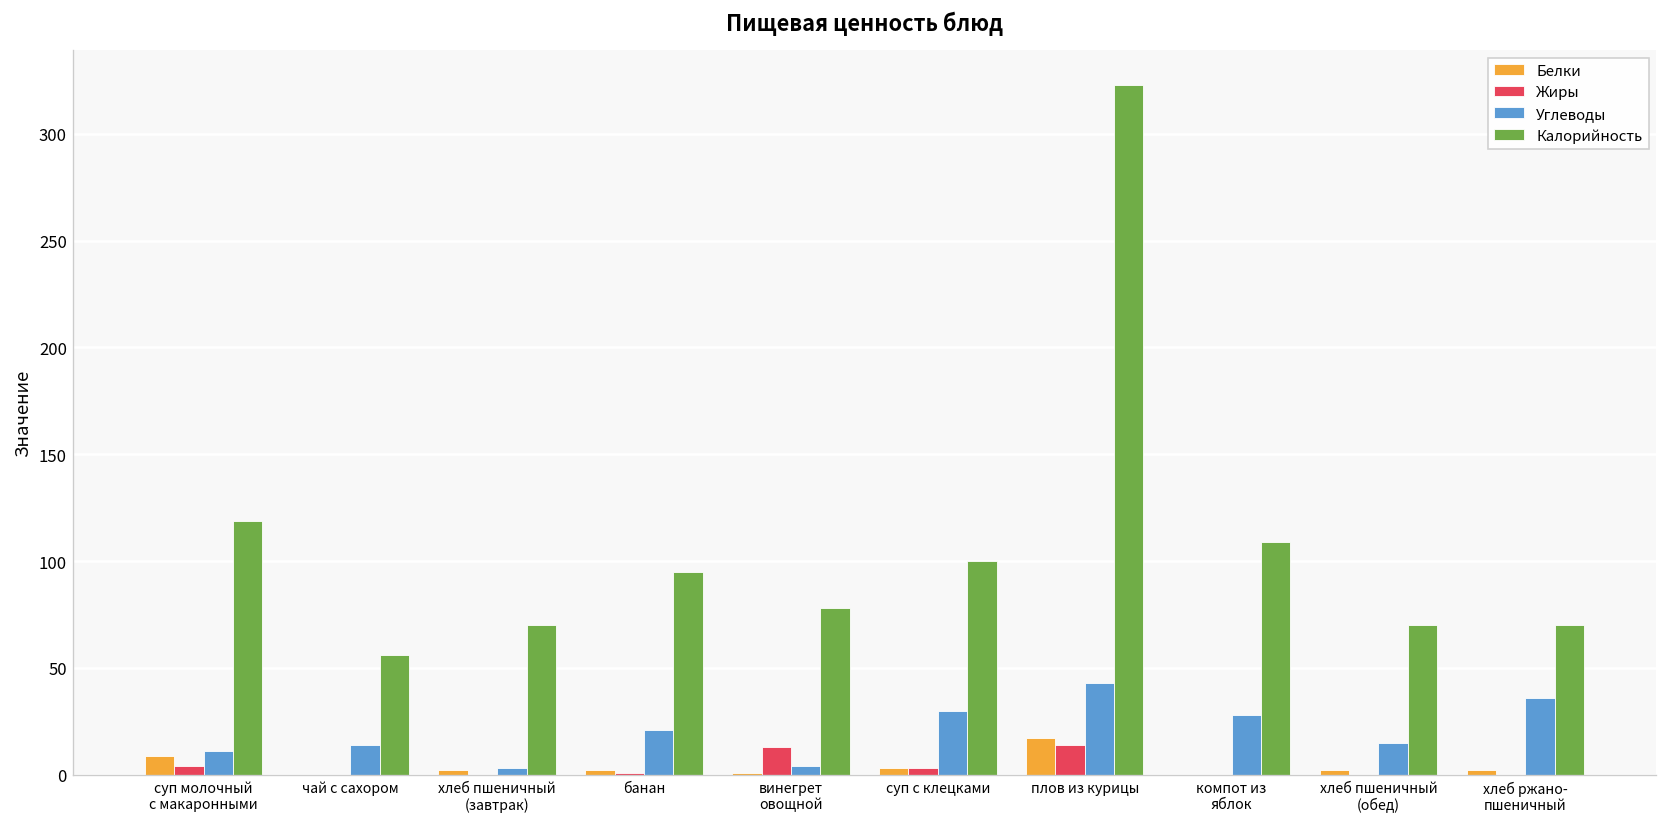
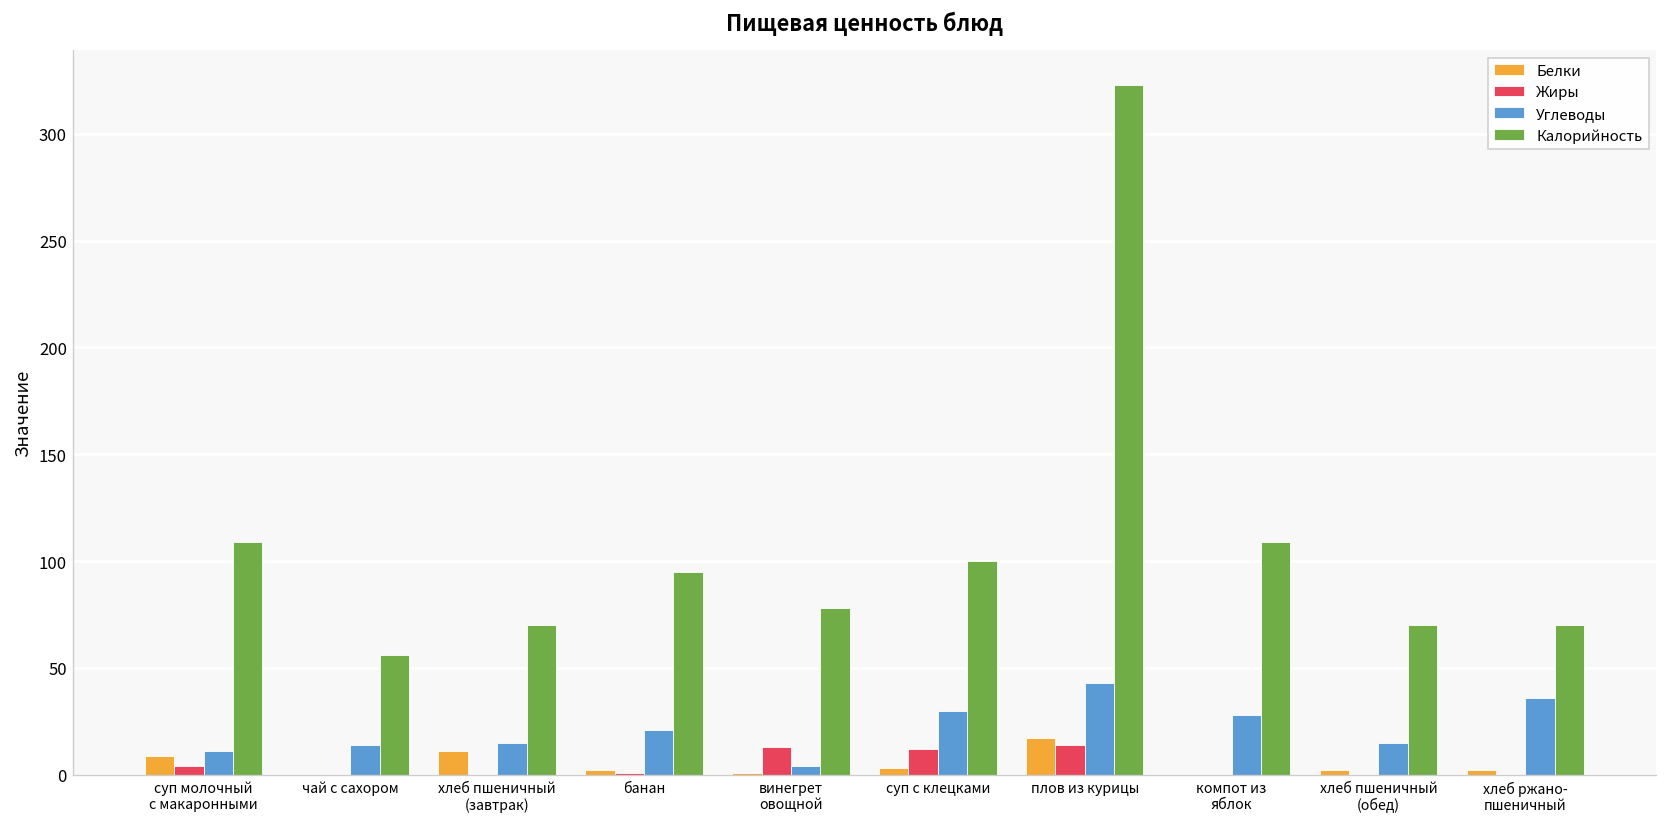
Калорийность, суп молочный с макаронными: 119 -> 109
Белки, хлеб пшеничный (завтрак): 2 -> 11
Углеводы, хлеб пшеничный (завтрак): 3 -> 15
Жиры, суп с клецками: 3 -> 12
